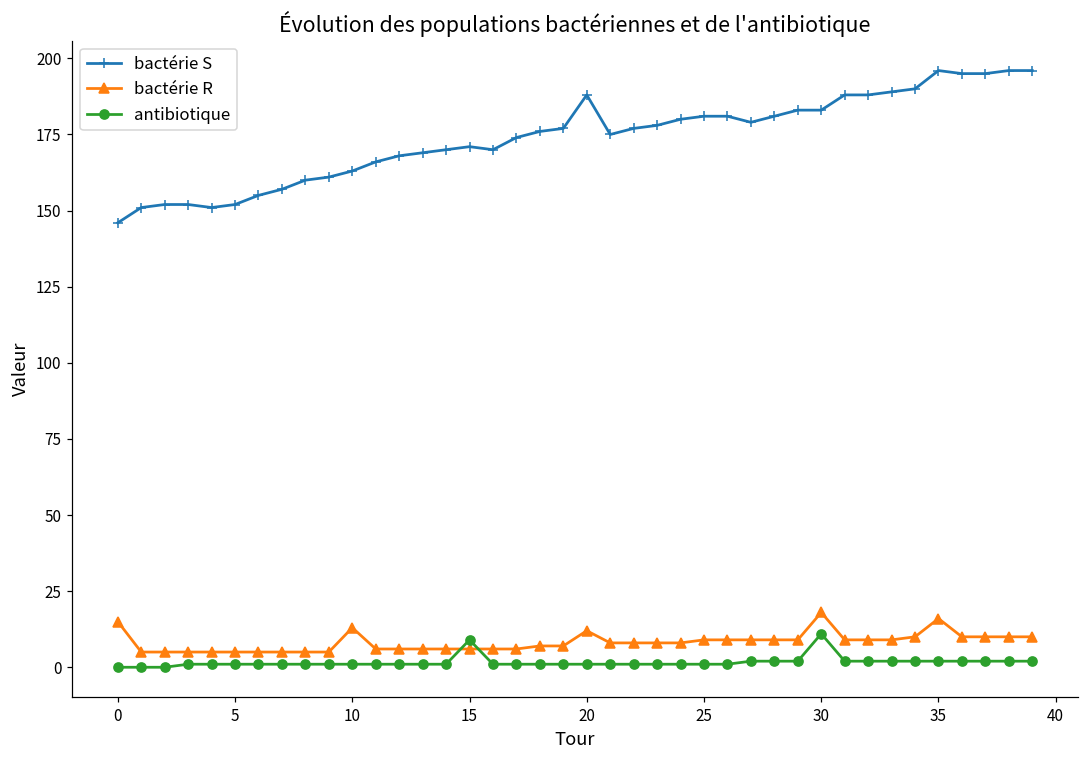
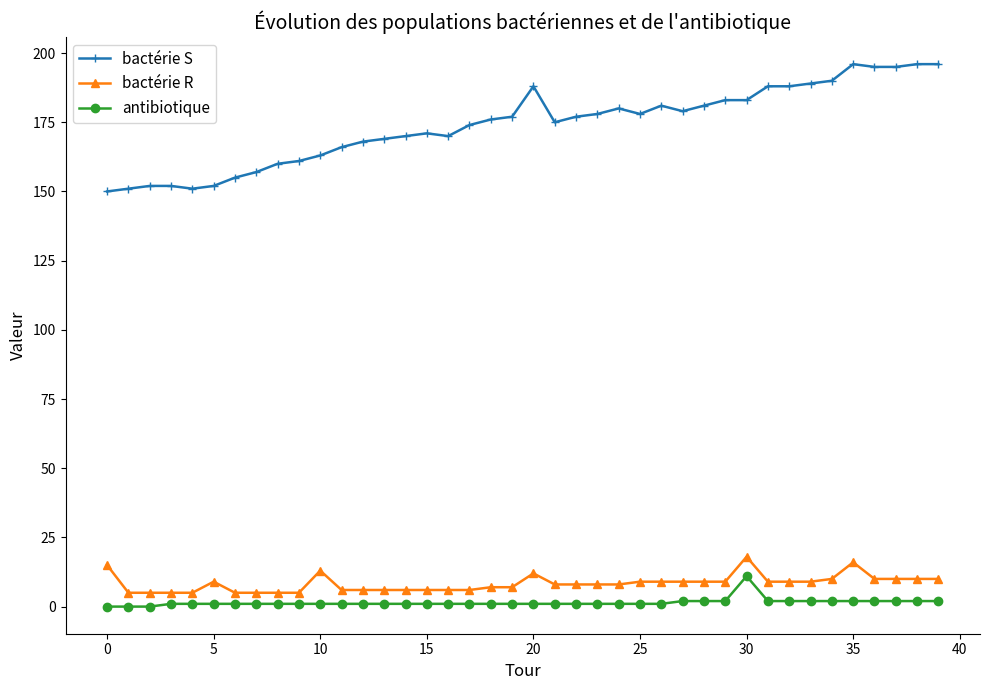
bactérie S, 0: 146 -> 150
bactérie R, 5: 5 -> 9
antibiotique, 15: 9 -> 1
bactérie S, 25: 181 -> 178
